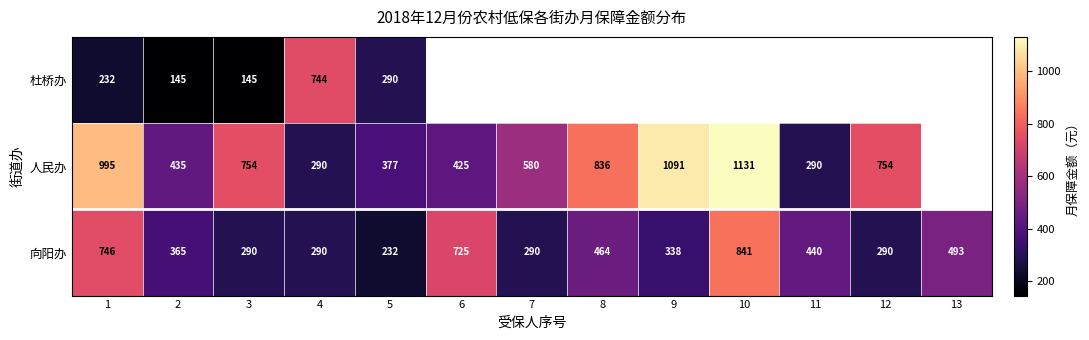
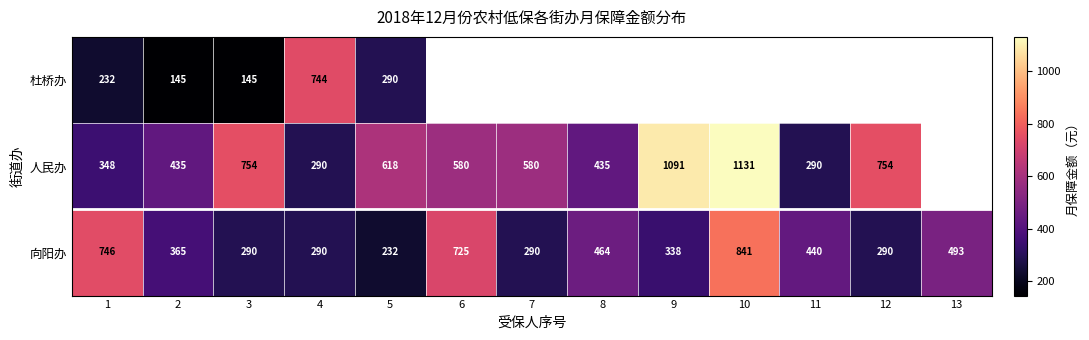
人民办, 1: 995 -> 348
人民办, 5: 377 -> 618
人民办, 6: 425 -> 580
人民办, 8: 836 -> 435
